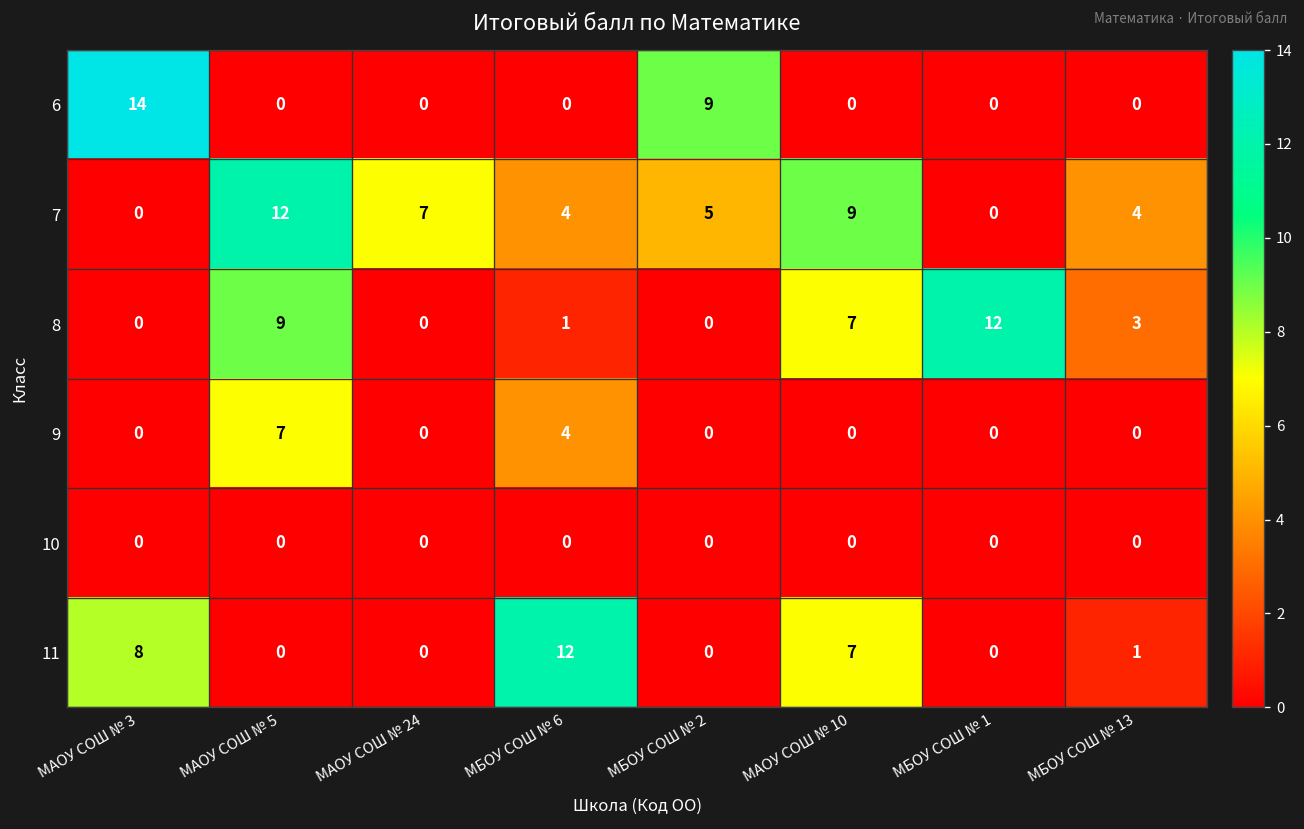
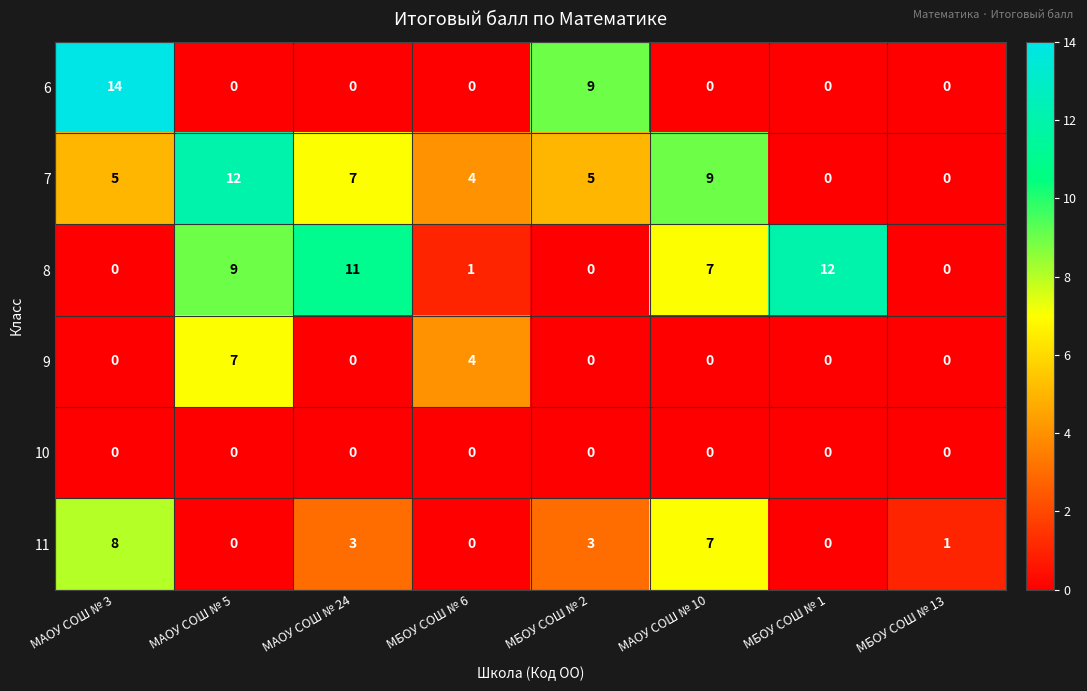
7, МАОУ СОШ № 3: 0 -> 5
7, МБОУ СОШ № 13: 4 -> 0
8, МАОУ СОШ № 24: 0 -> 11
8, МБОУ СОШ № 13: 3 -> 0
11, МАОУ СОШ № 24: 0 -> 3
11, МБОУ СОШ № 6: 12 -> 0
11, МБОУ СОШ № 2: 0 -> 3
